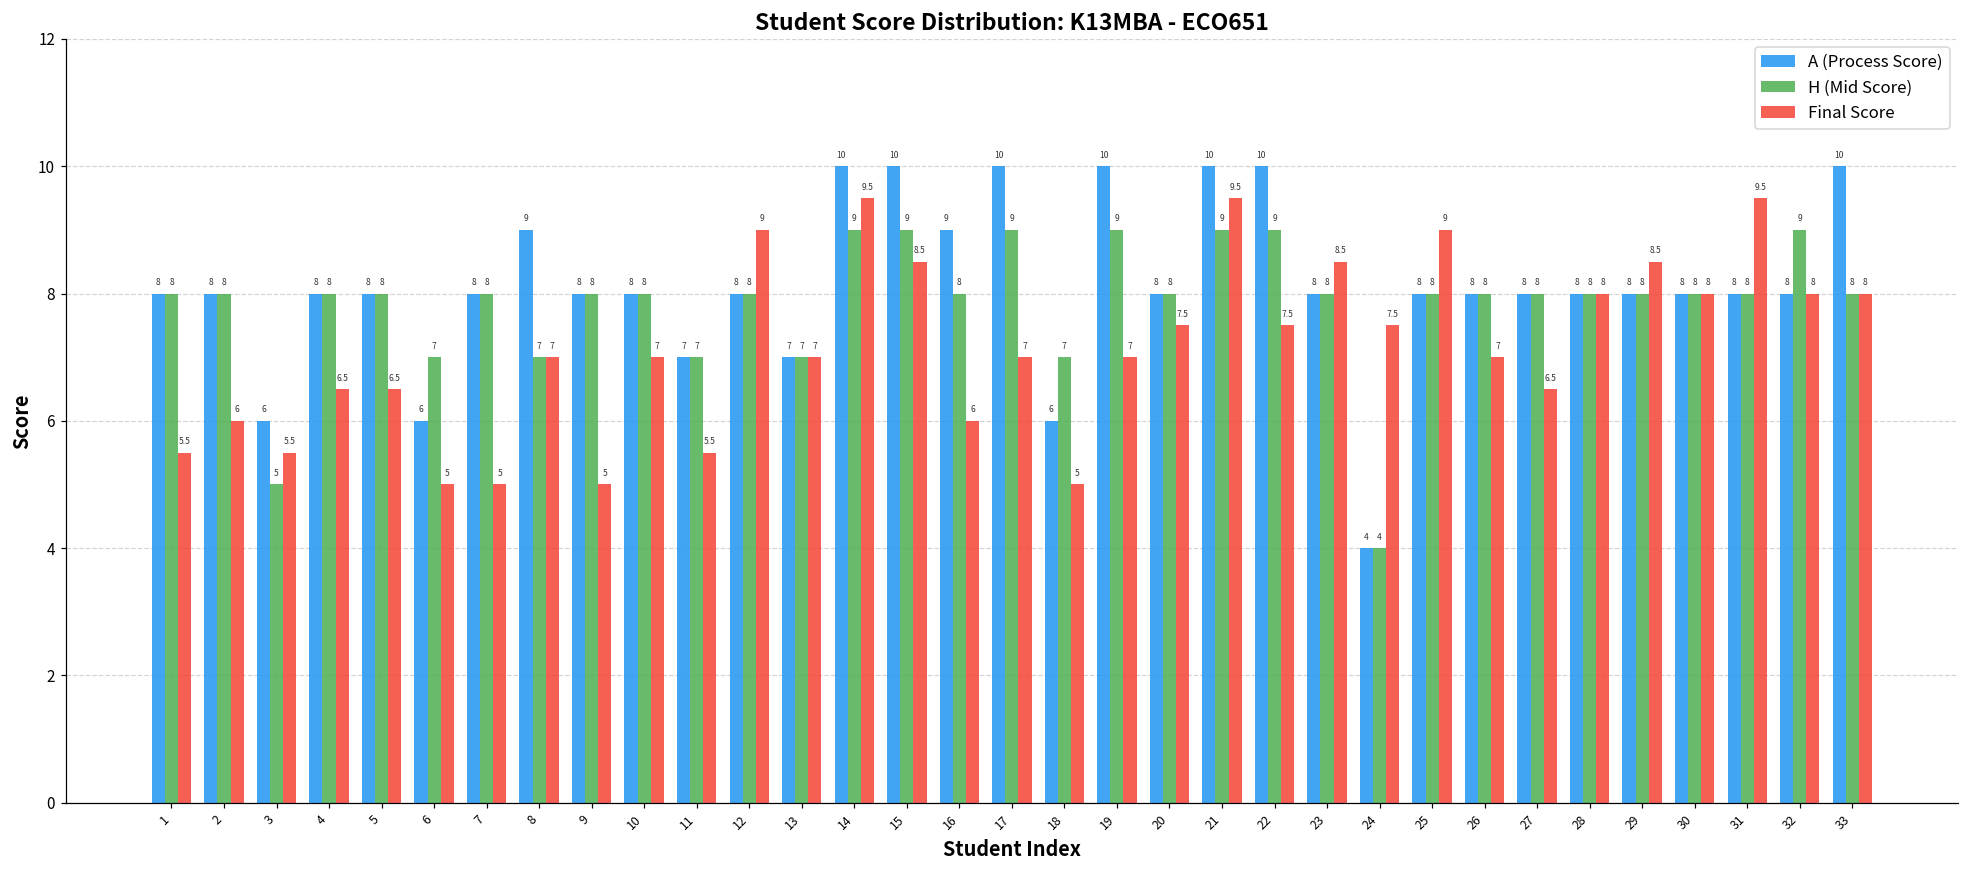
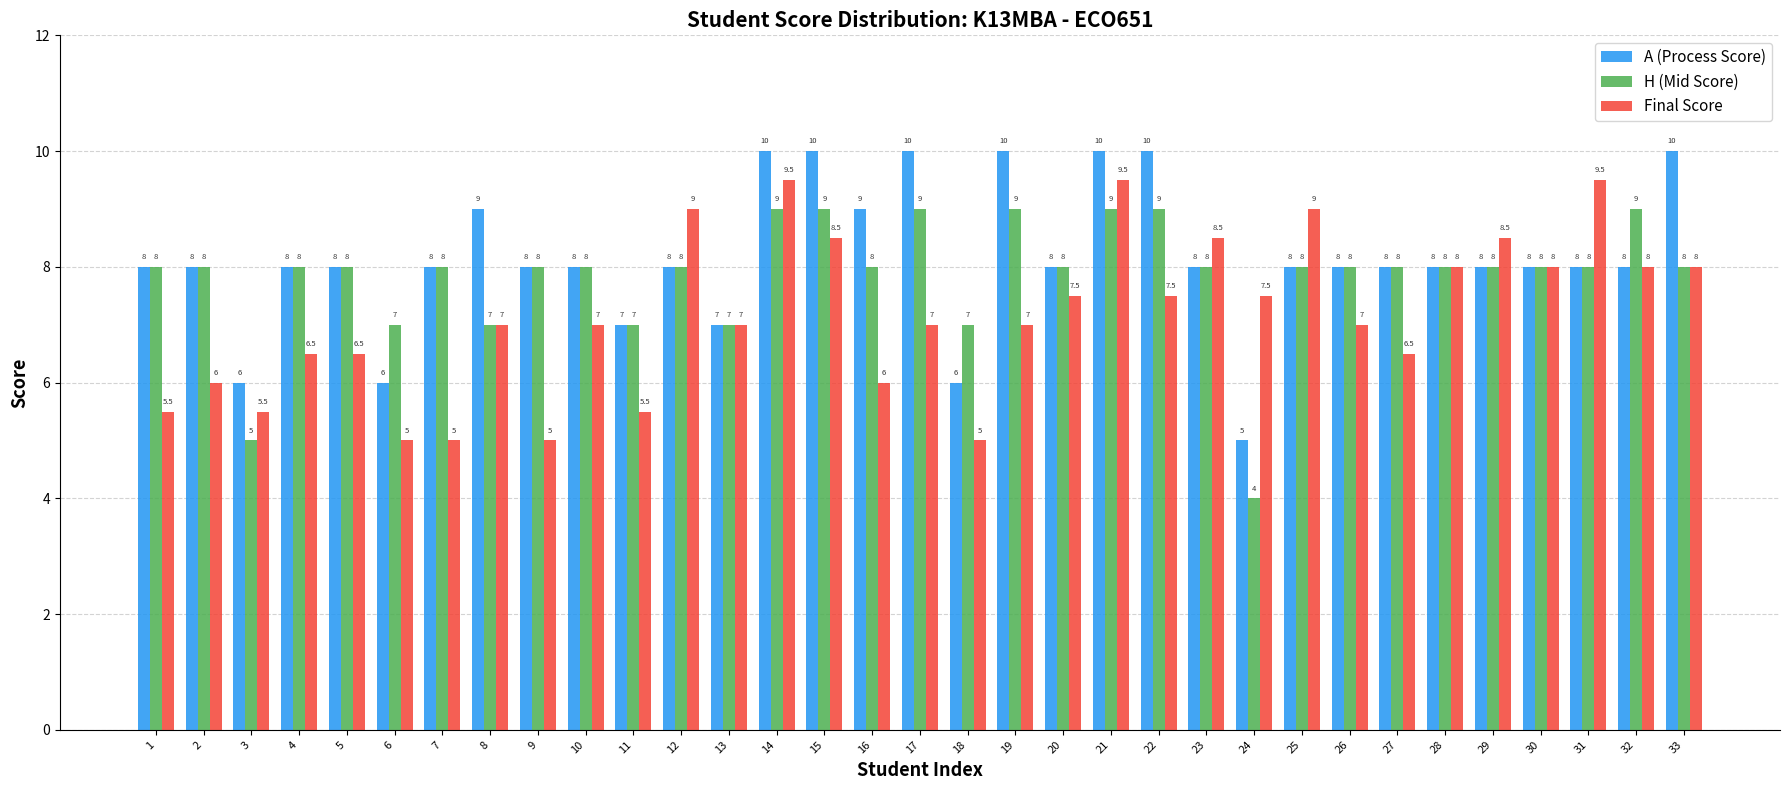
A (Process Score), 24: 4 -> 5
